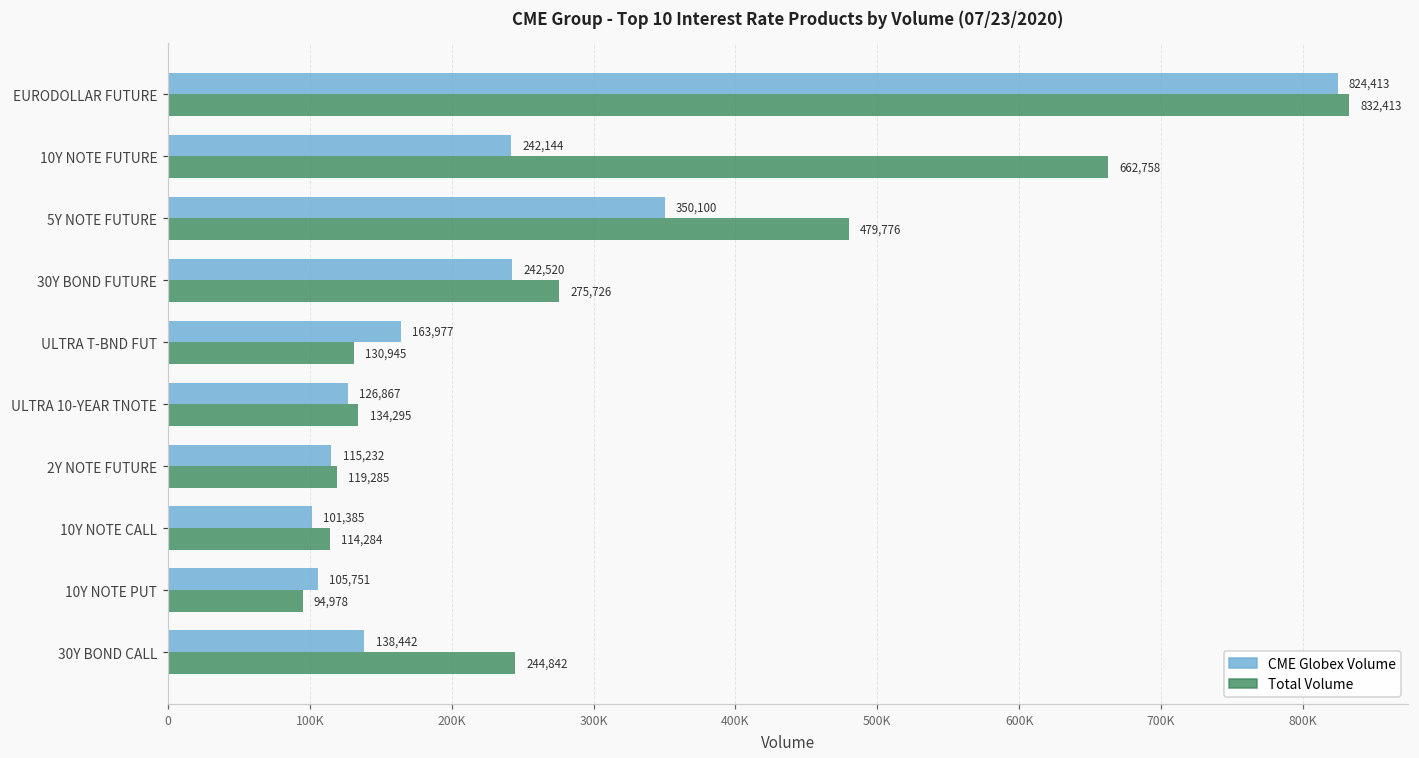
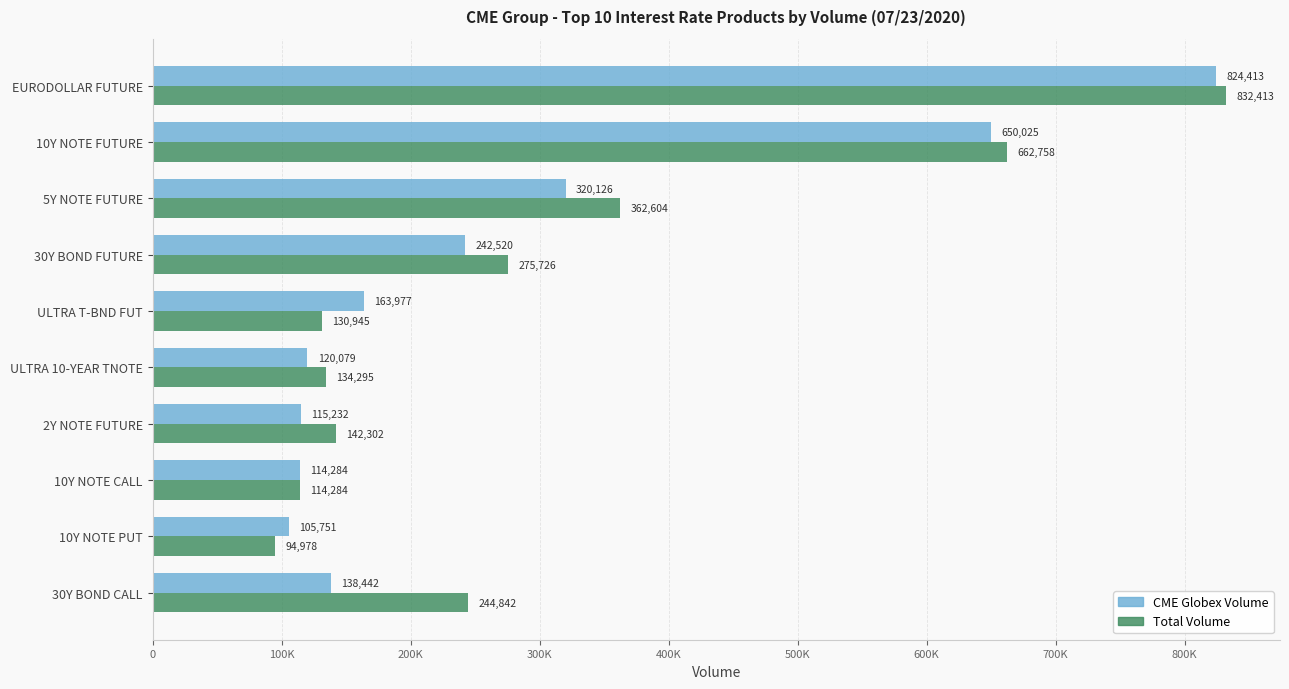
CME Globex Volume, 10Y NOTE FUTURE: 242,144 -> 650,025
CME Globex Volume, 5Y NOTE FUTURE: 350,100 -> 320,126
Total Volume, 5Y NOTE FUTURE: 479,776 -> 362,604
CME Globex Volume, ULTRA 10-YEAR TNOTE: 126,867 -> 120,079
Total Volume, 2Y NOTE FUTURE: 119,285 -> 142,302
CME Globex Volume, 10Y NOTE CALL: 101,385 -> 114,284
